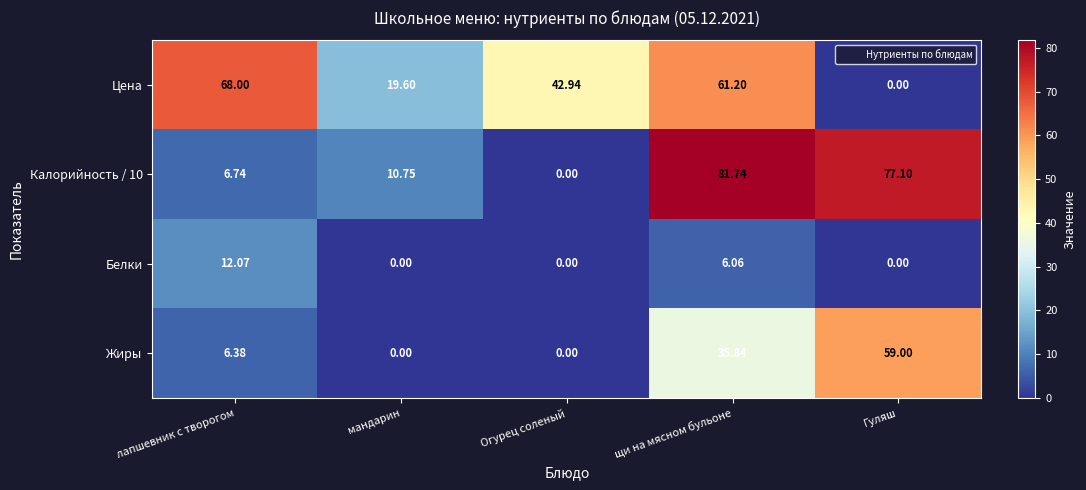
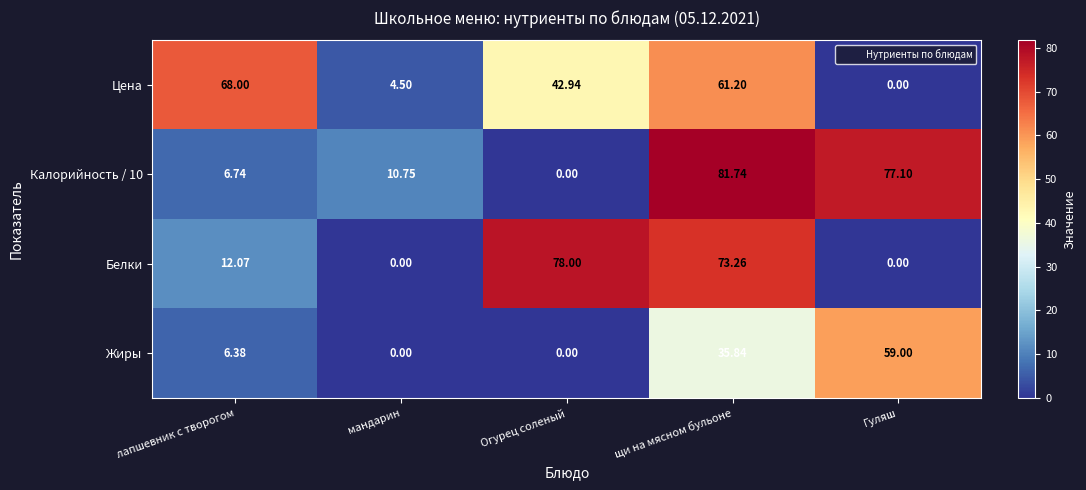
Цена, мандарин: 19.60 -> 4.50
Белки, Огурец соленый: 0.00 -> 78.00
Белки, щи на мясном бульоне: 6.06 -> 73.26
